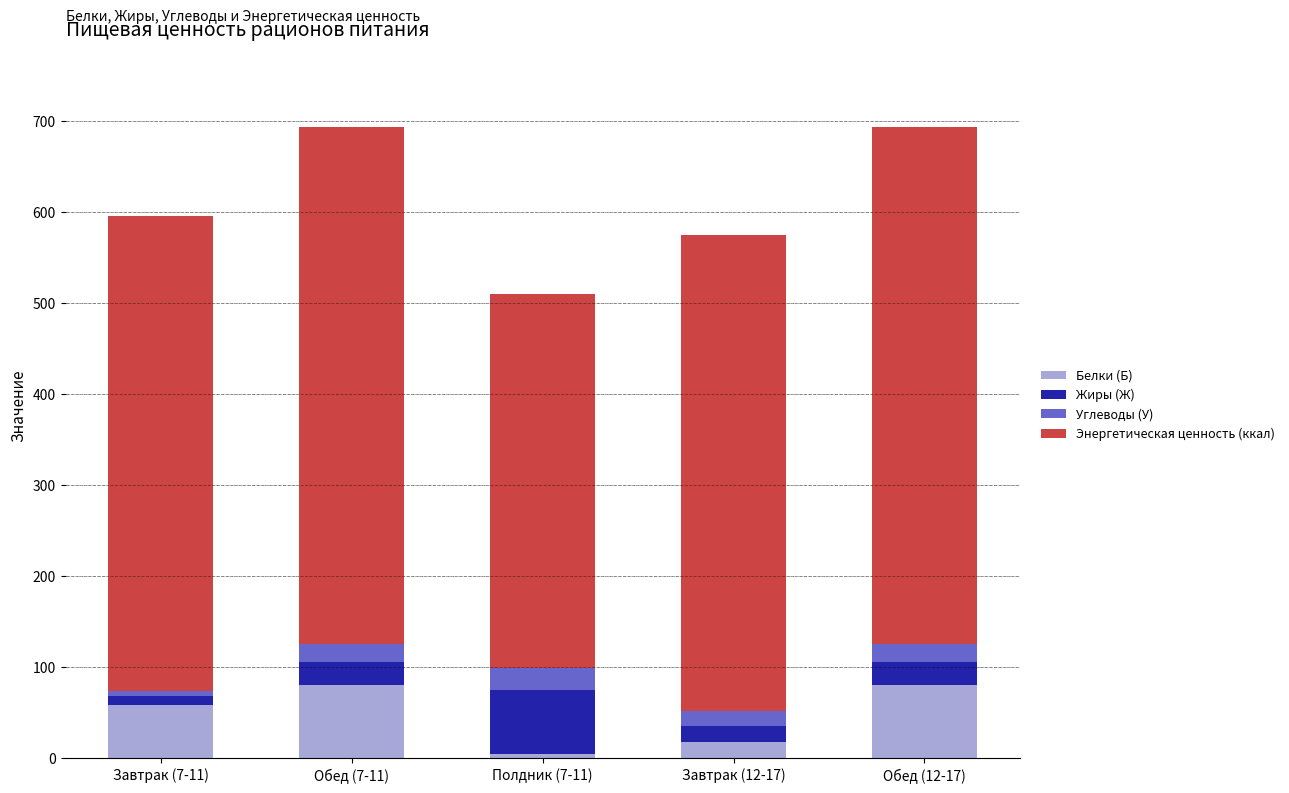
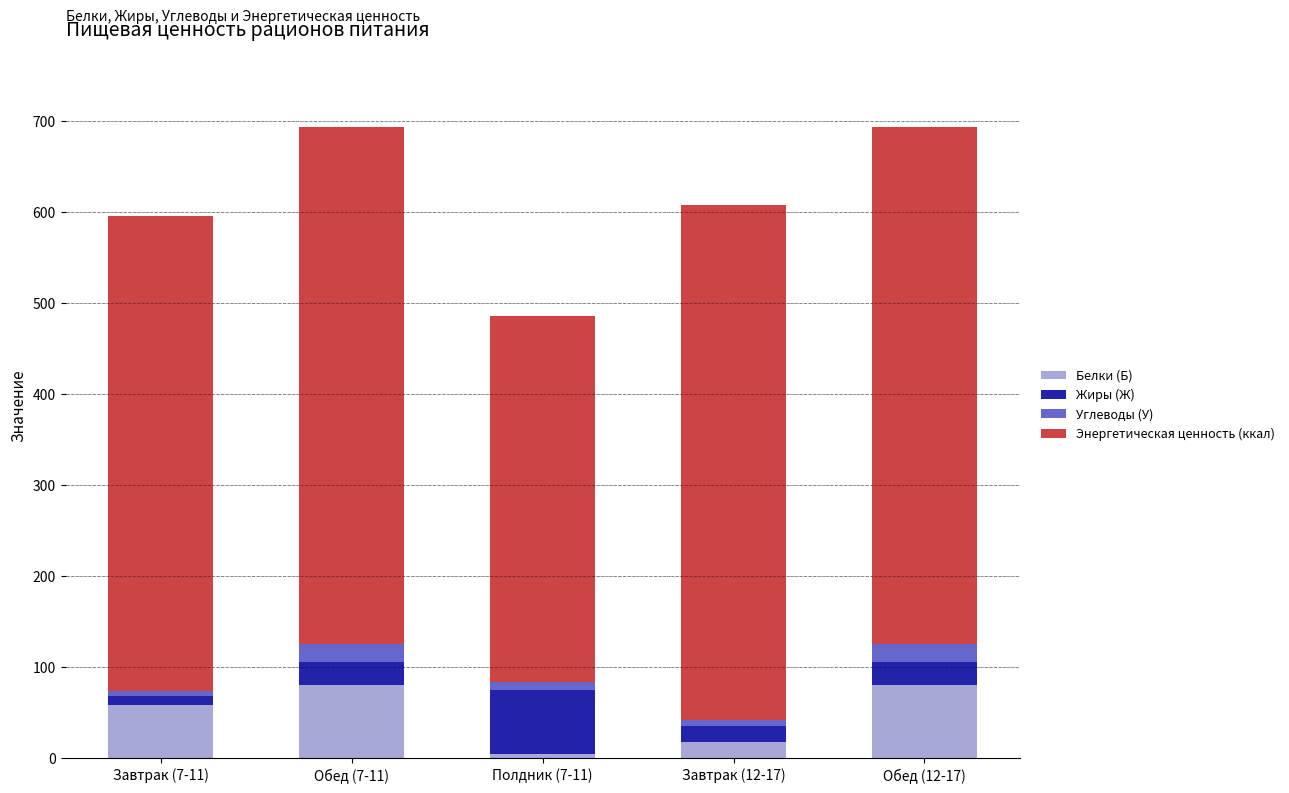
Углеводы (У), Полдник (7-11): 20 -> 10
Энергетическая ценность (ккал), Полдник (7-11): 410 -> 400
Углеводы (У), Завтрак (12-17): 20 -> 10
Энергетическая ценность (ккал), Завтрак (12-17): 520 -> 570
